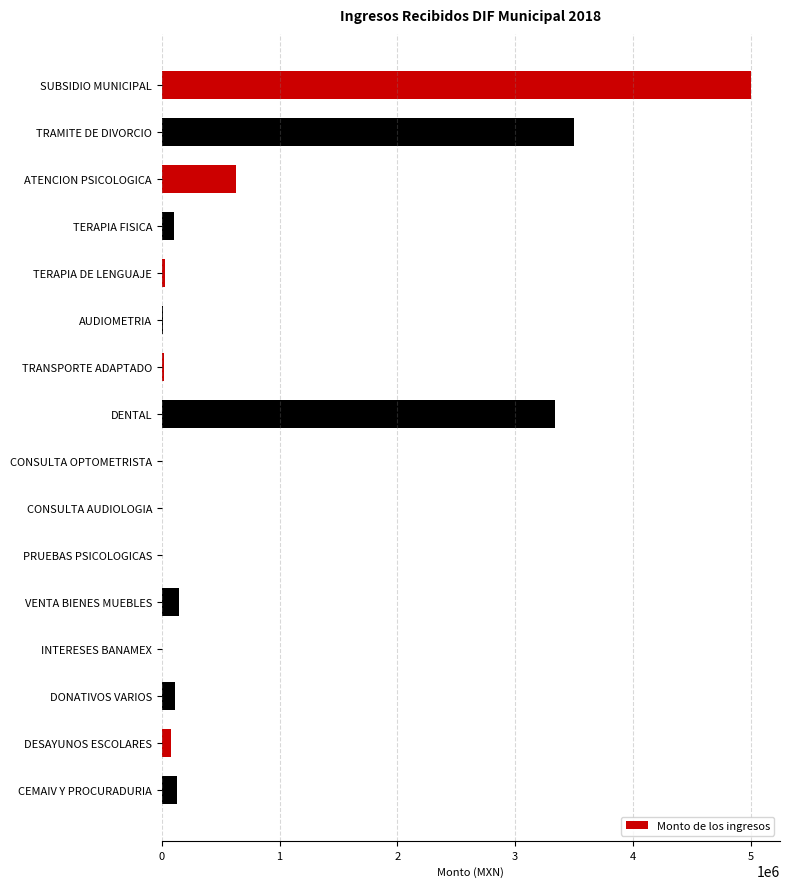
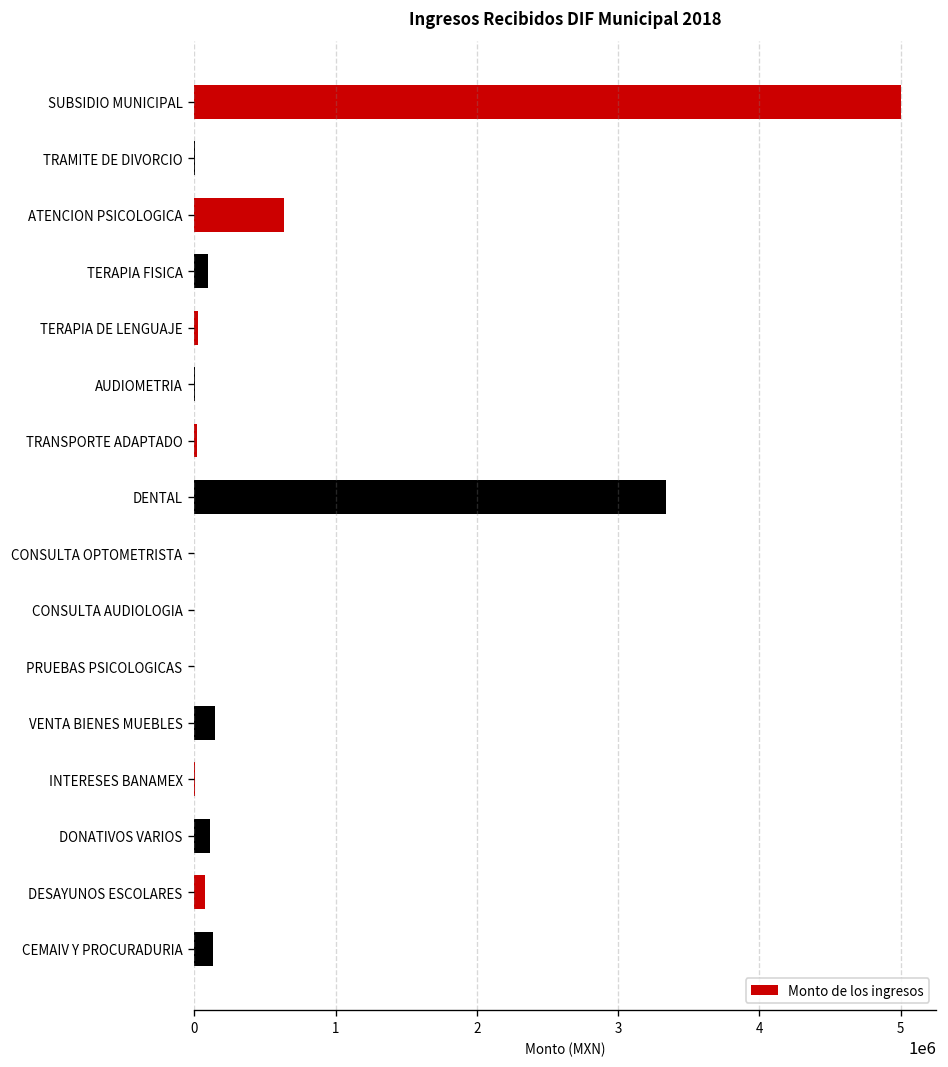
TRAMITE DE DIVORCIO: 3500000 -> 0
